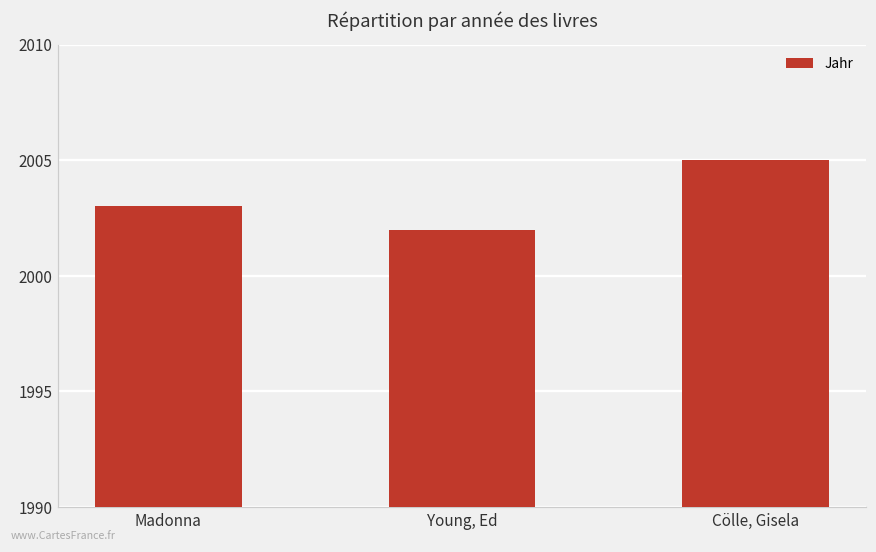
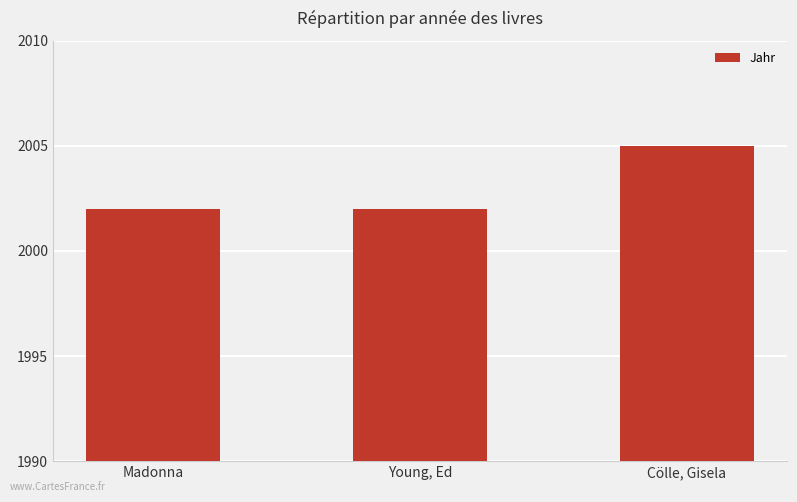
Madonna: 2003 -> 2002
